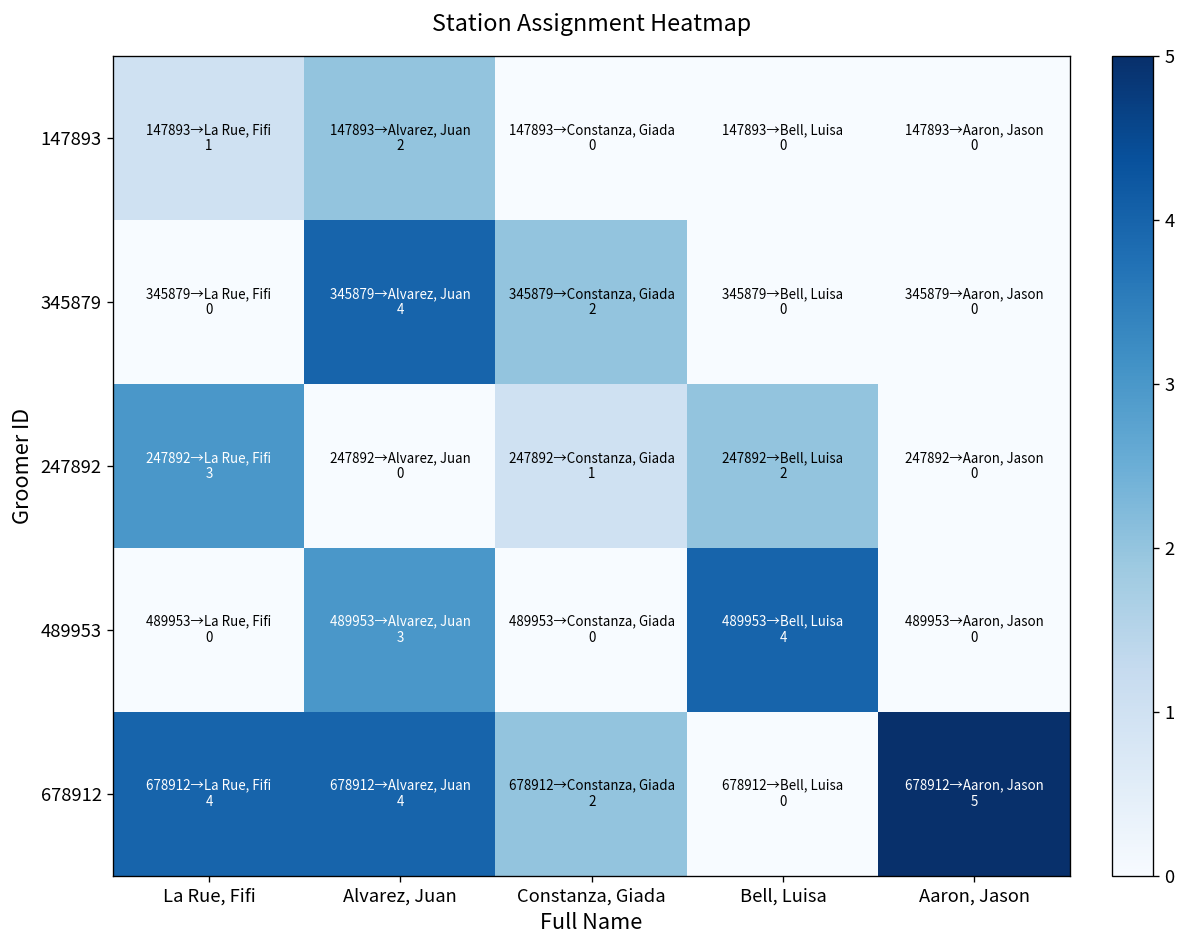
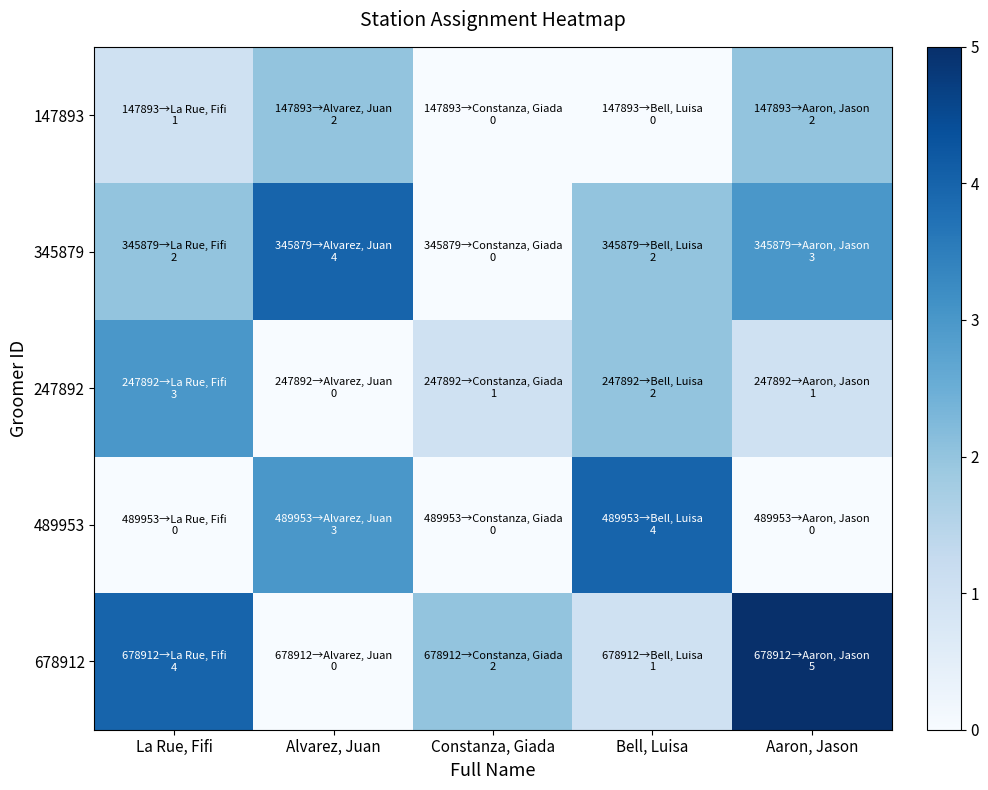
147893, Aaron, Jason: 0 -> 2
345879, La Rue, Fifi: 0 -> 2
345879, Constanza, Giada: 2 -> 0
345879, Bell, Luisa: 0 -> 2
345879, Aaron, Jason: 0 -> 3
247892, Aaron, Jason: 0 -> 1
678912, Alvarez, Juan: 4 -> 0
678912, Bell, Luisa: 0 -> 1
